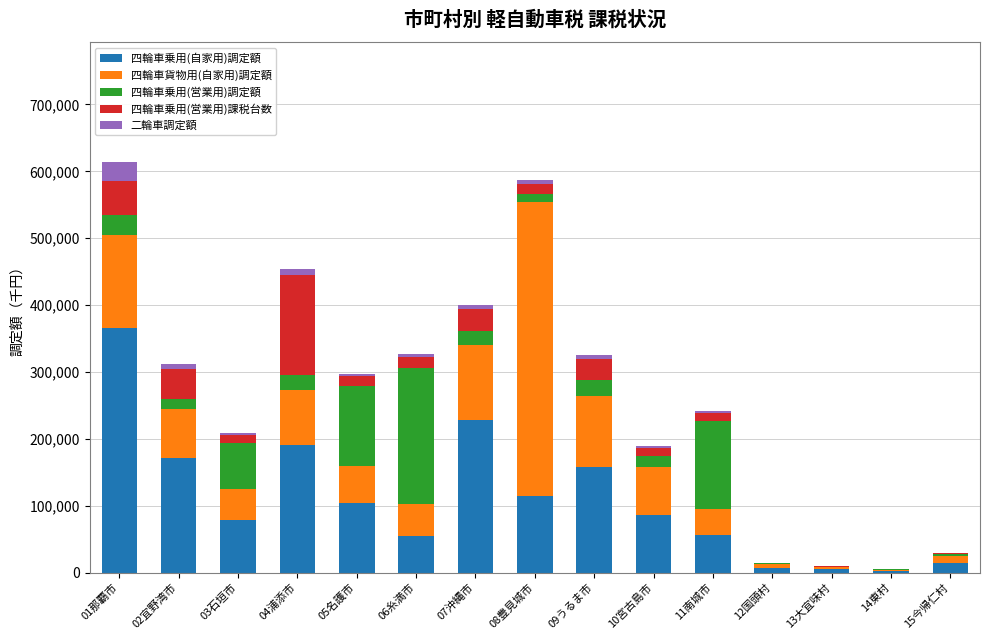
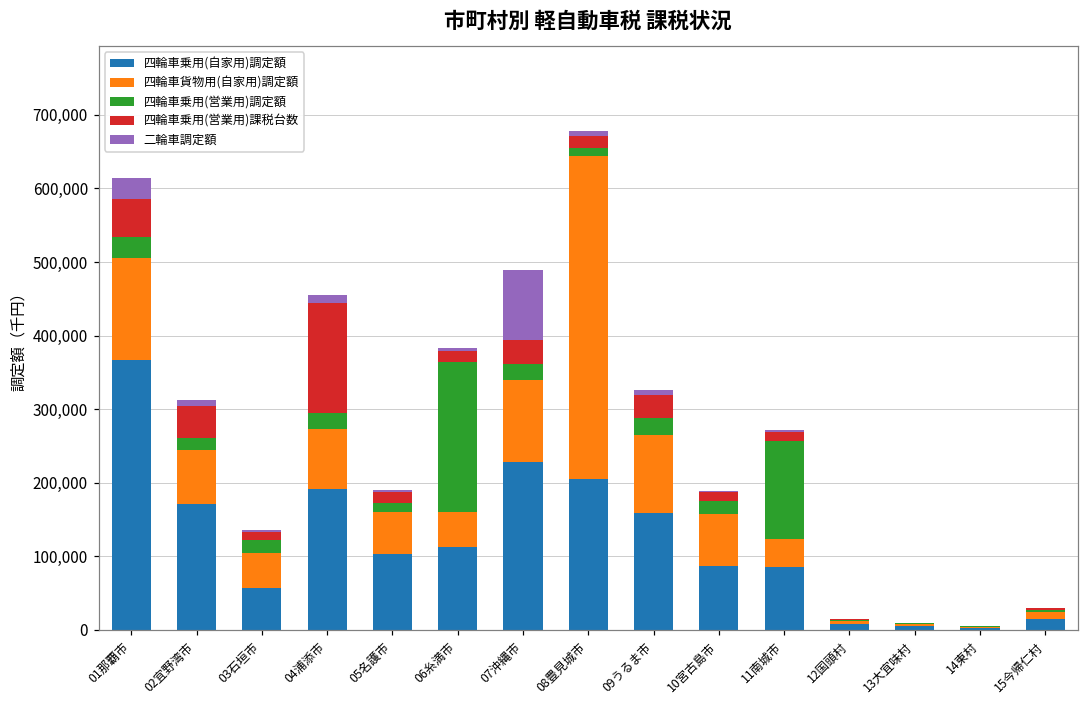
四輪車乗用(自家用)調定額, 03石垣市: 80,000 -> 60,000
四輪車乗用(営業用)調定額, 03石垣市: 70,000 -> 20,000
四輪車乗用(営業用)調定額, 05名護市: 120,000 -> 10,000
四輪車乗用(自家用)調定額, 06糸満市: 60,000 -> 110,000
二輪車調定額, 07沖縄市: 10,000 -> 100,000
四輪車乗用(自家用)調定額, 08豊見城市: 110,000 -> 200,000
四輪車乗用(自家用)調定額, 11南城市: 60,000 -> 90,000
